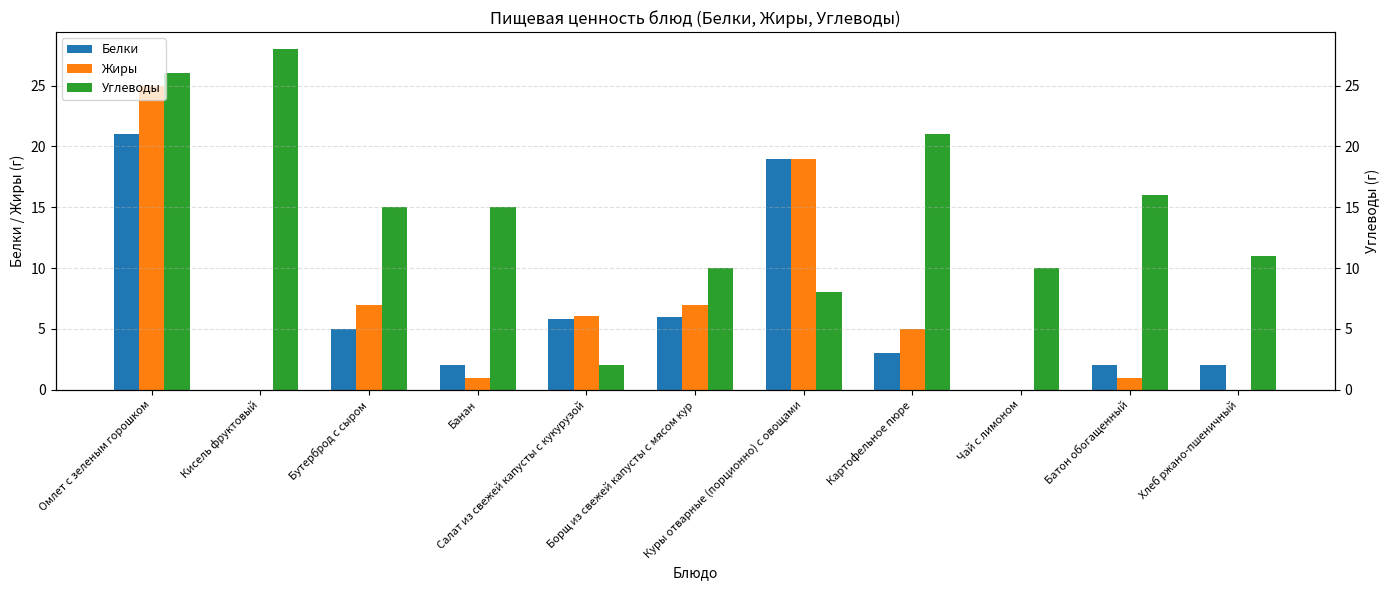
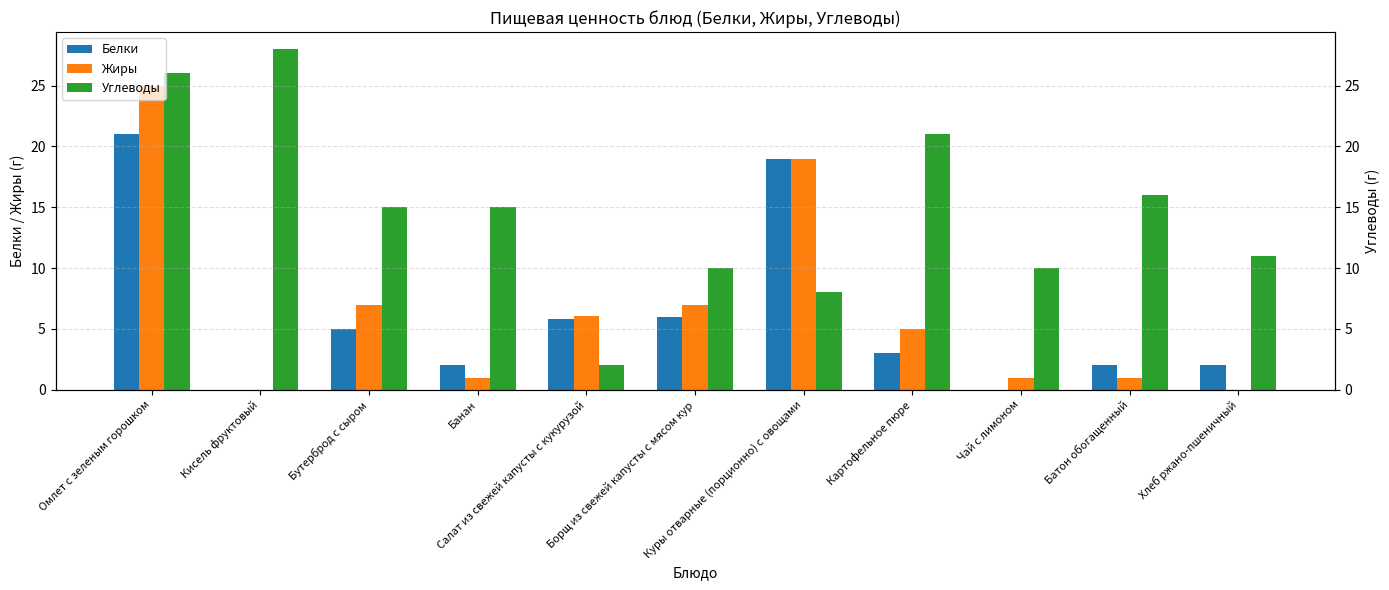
Жиры, Чай с лимоном: 0 -> 1
